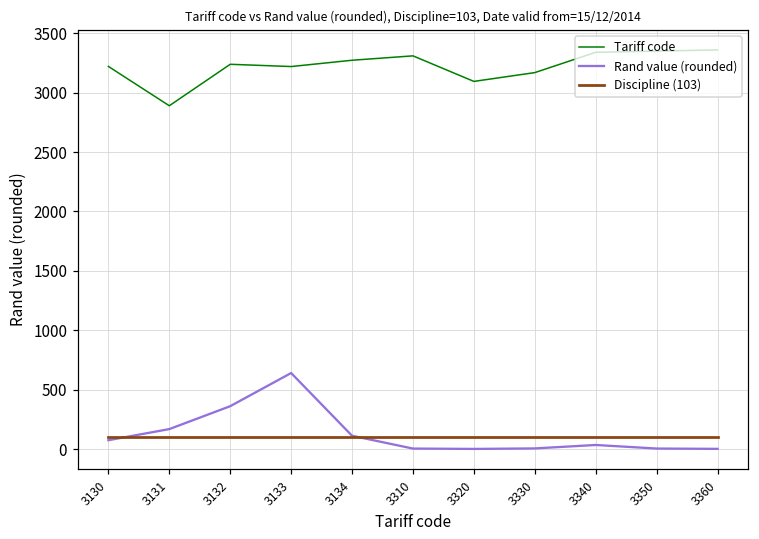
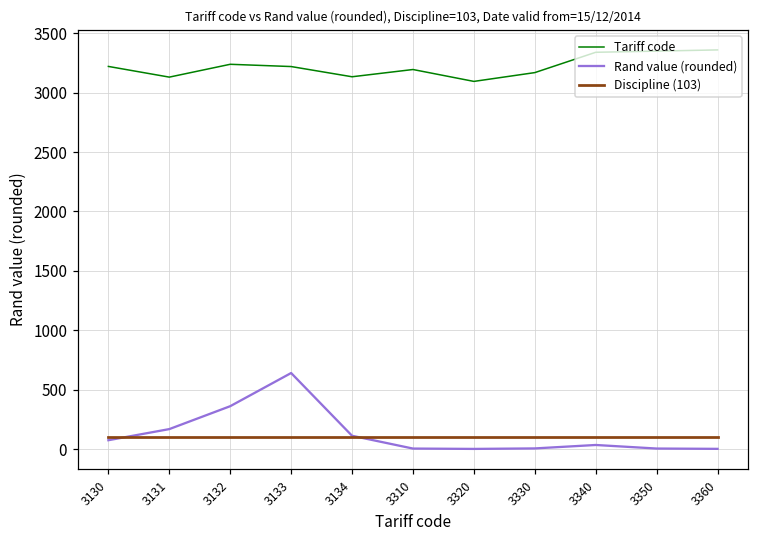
Tariff code, 3131: 2890 -> 3130
Tariff code, 3134: 3270 -> 3130
Tariff code, 3310: 3310 -> 3200
